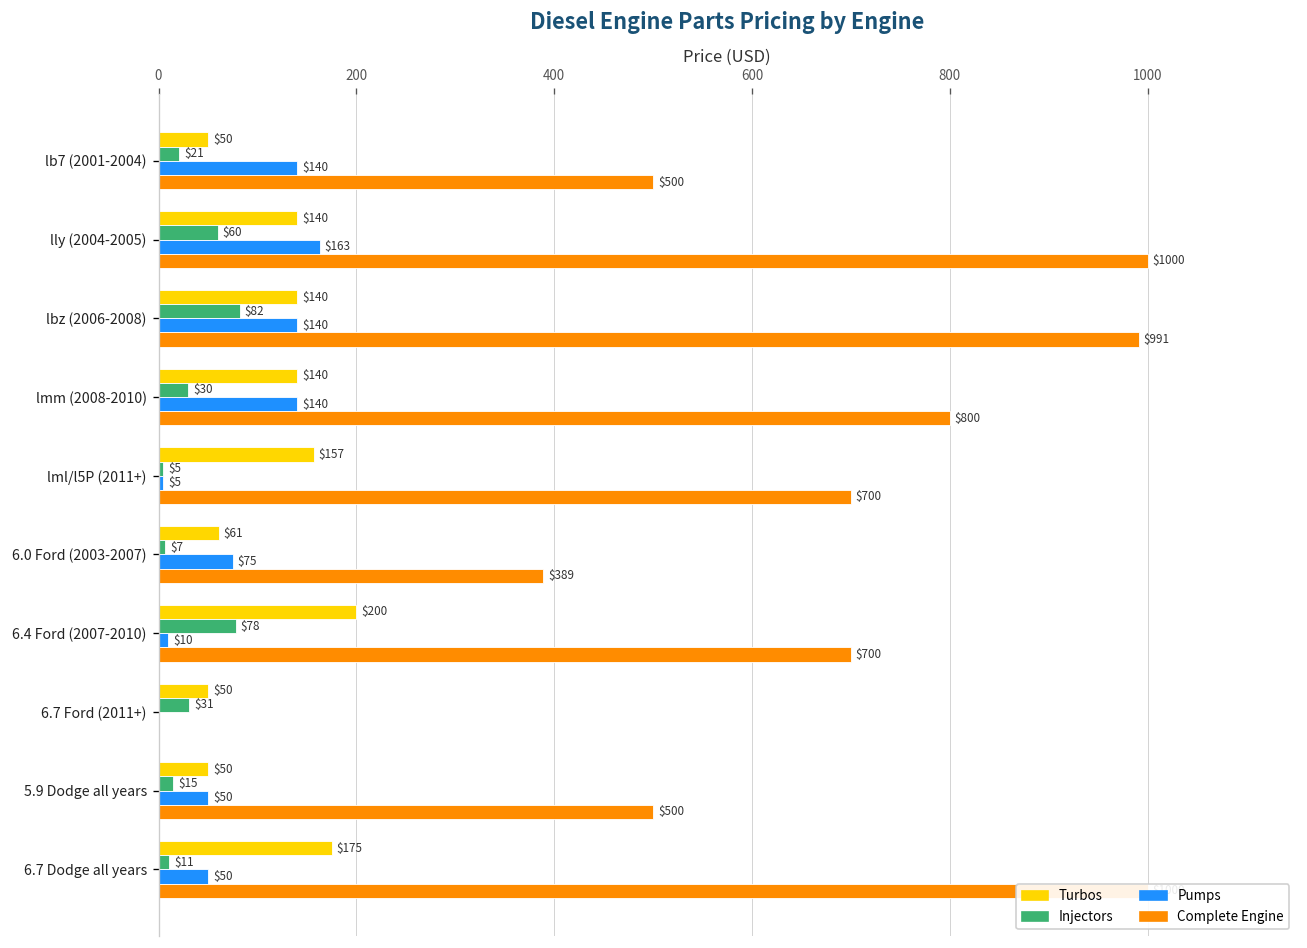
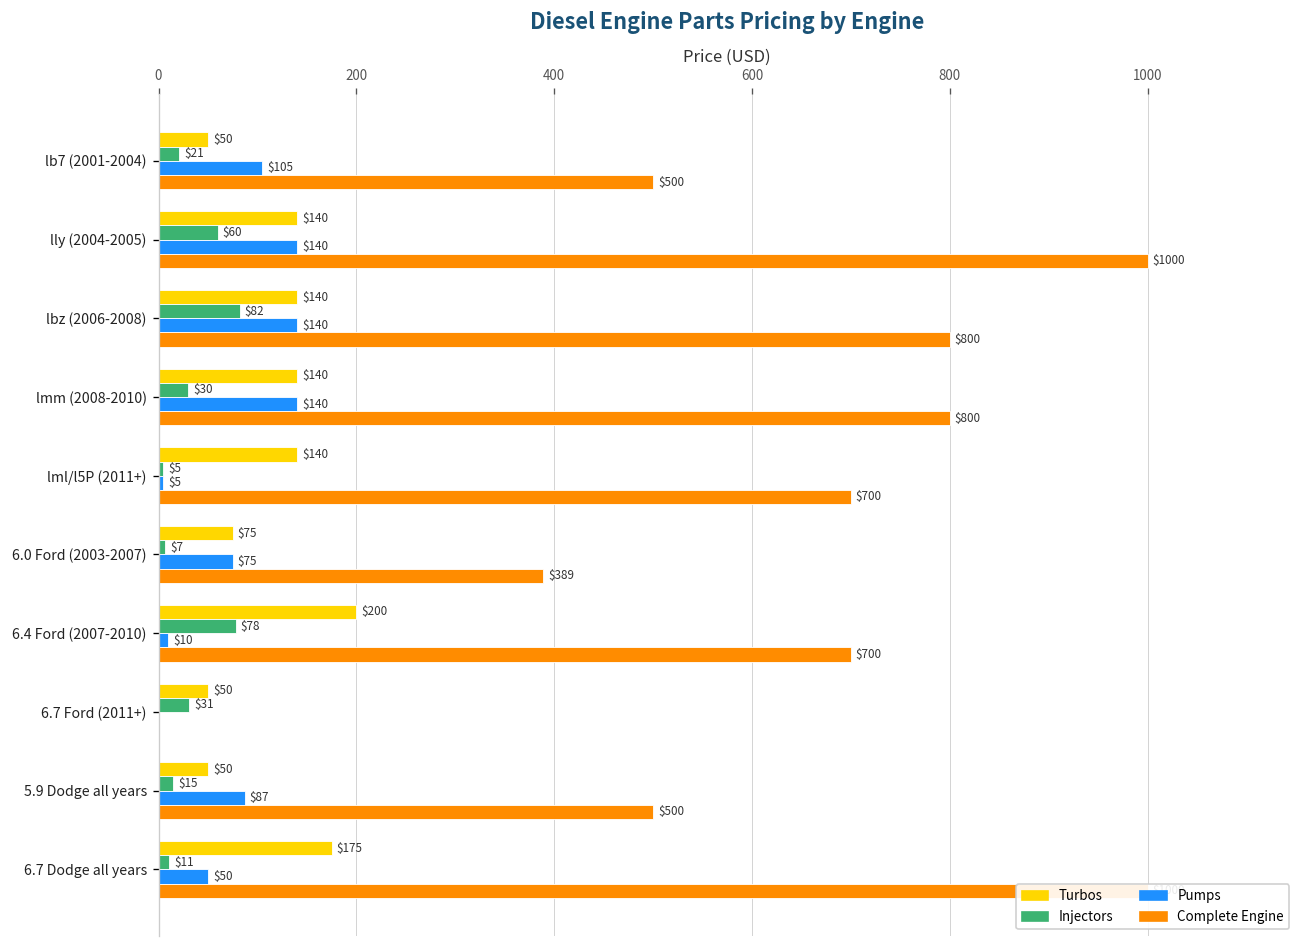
Pumps, lb7 (2001-2004): $140 -> $105
Pumps, lly (2004-2005): $163 -> $140
Complete Engine, lbz (2006-2008): $991 -> $800
Turbos, lml/l5P (2011+): $157 -> $140
Turbos, 6.0 Ford (2003-2007): $61 -> $75
Pumps, 5.9 Dodge all years: $50 -> $87
